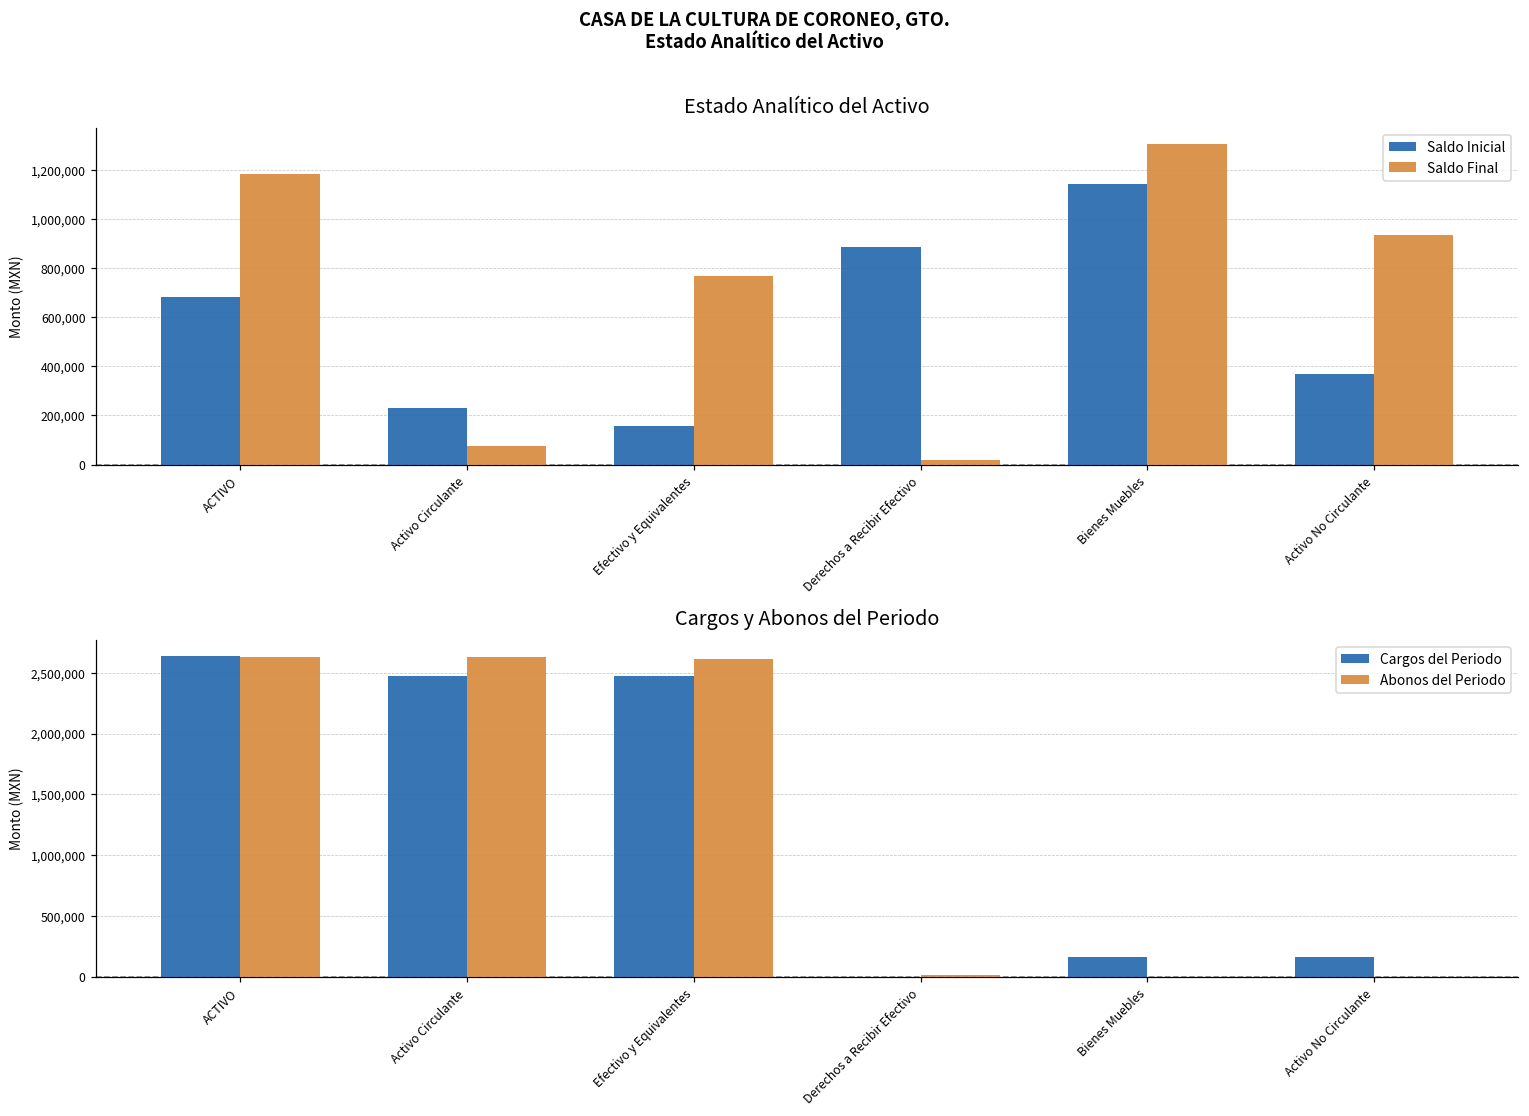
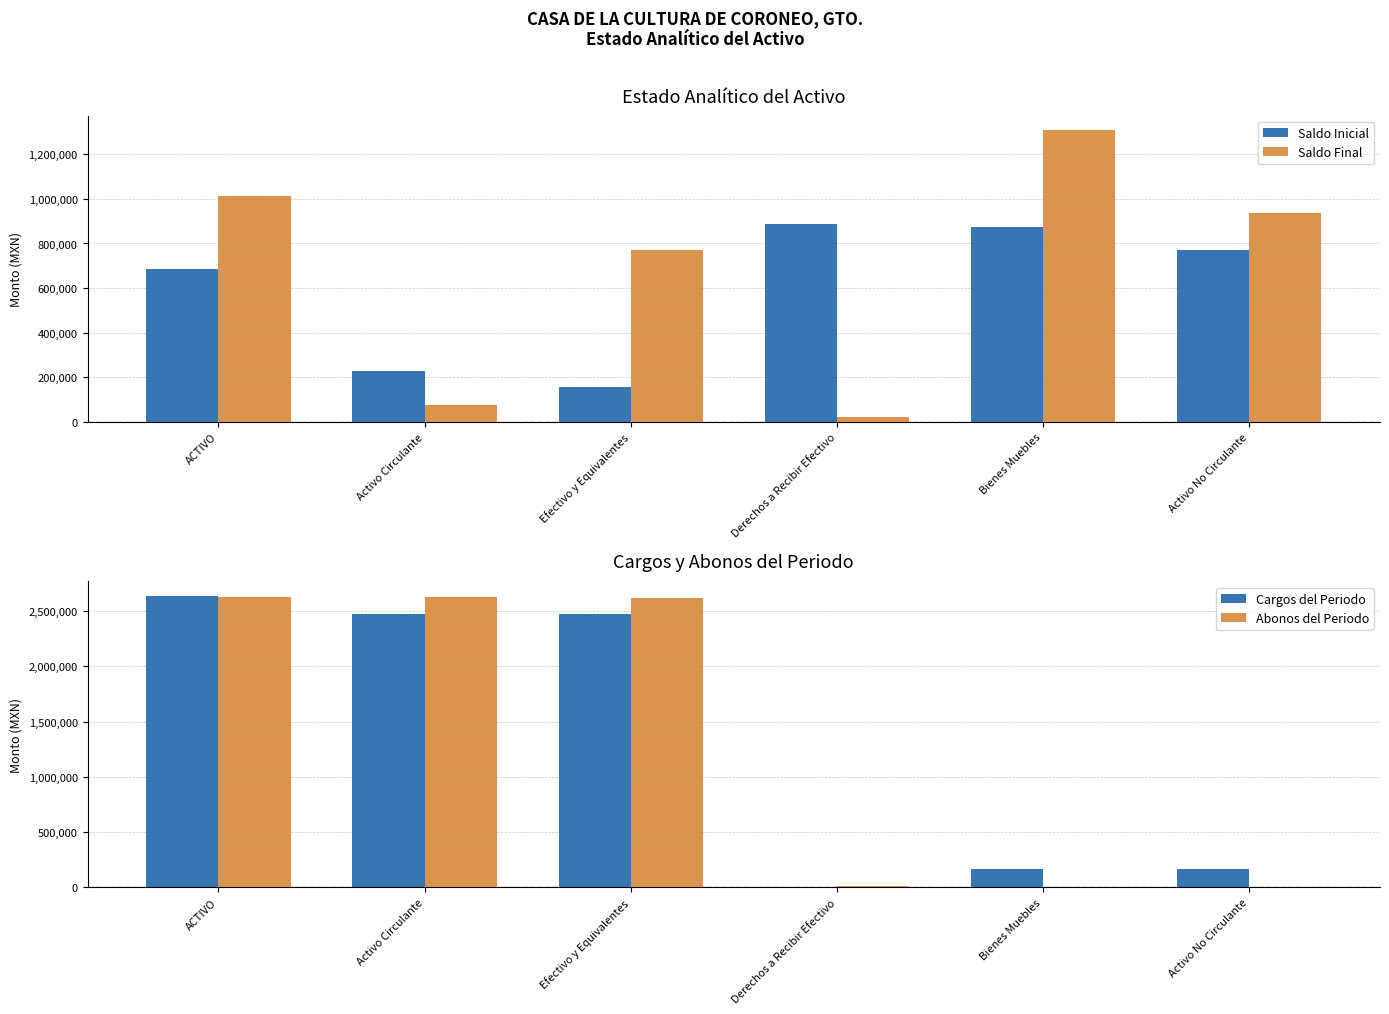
Estado Analítico del Activo, Saldo Final, ACTIVO: 1,180,000 -> 1,010,000
Estado Analítico del Activo, Saldo Inicial, Bienes Muebles: 1,150,000 -> 870,000
Estado Analítico del Activo, Saldo Inicial, Activo No Circulante: 370,000 -> 770,000
